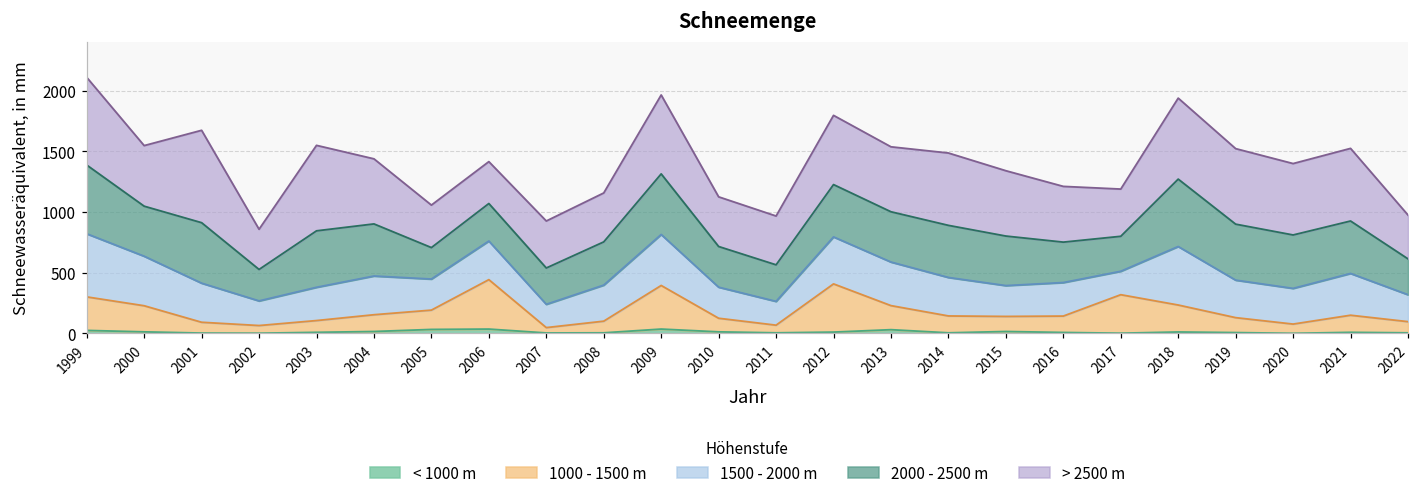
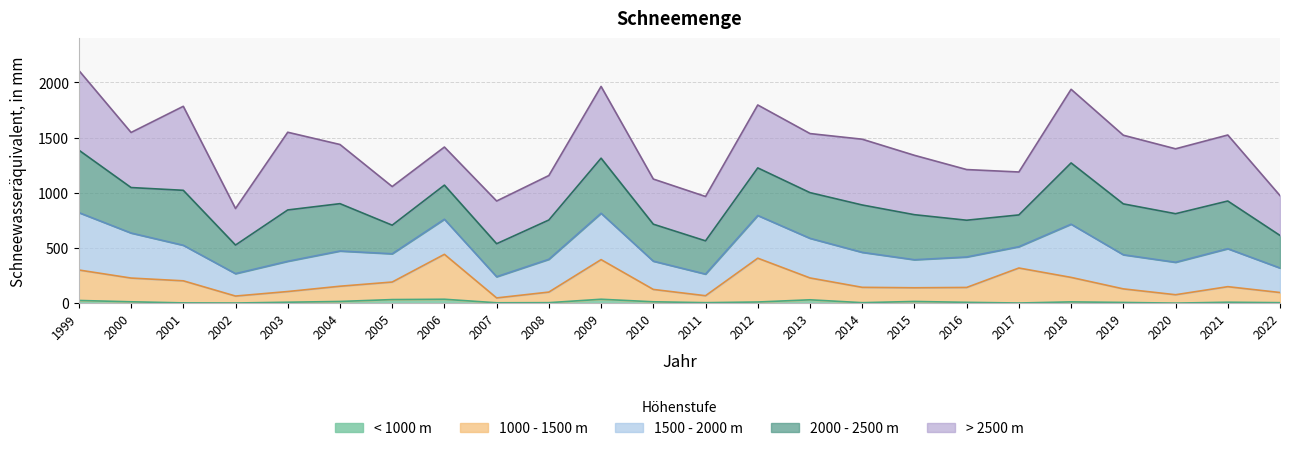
1000 - 1500 m, 2001: 90 -> 200
